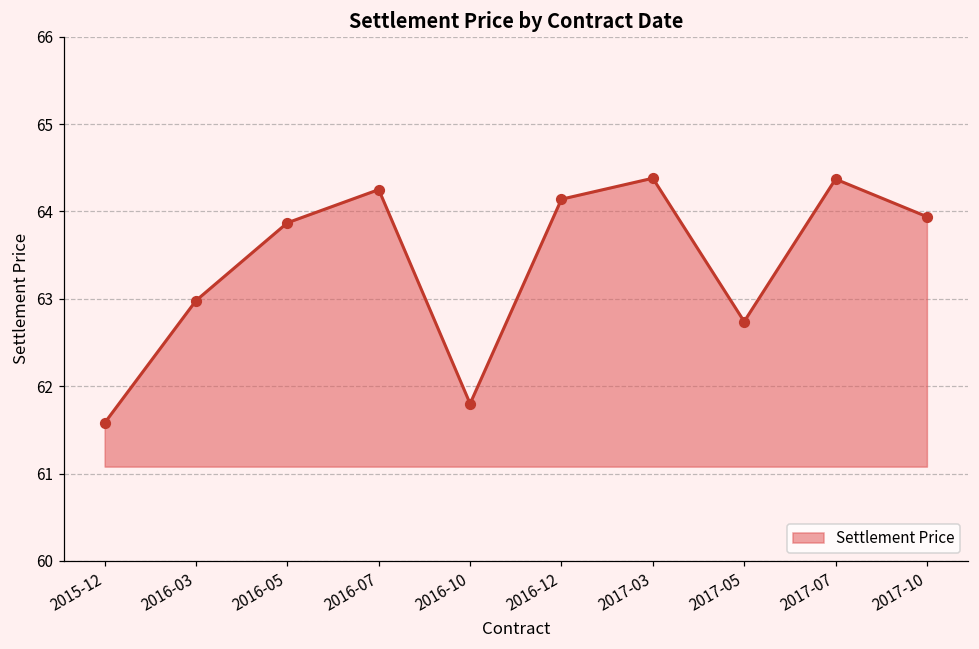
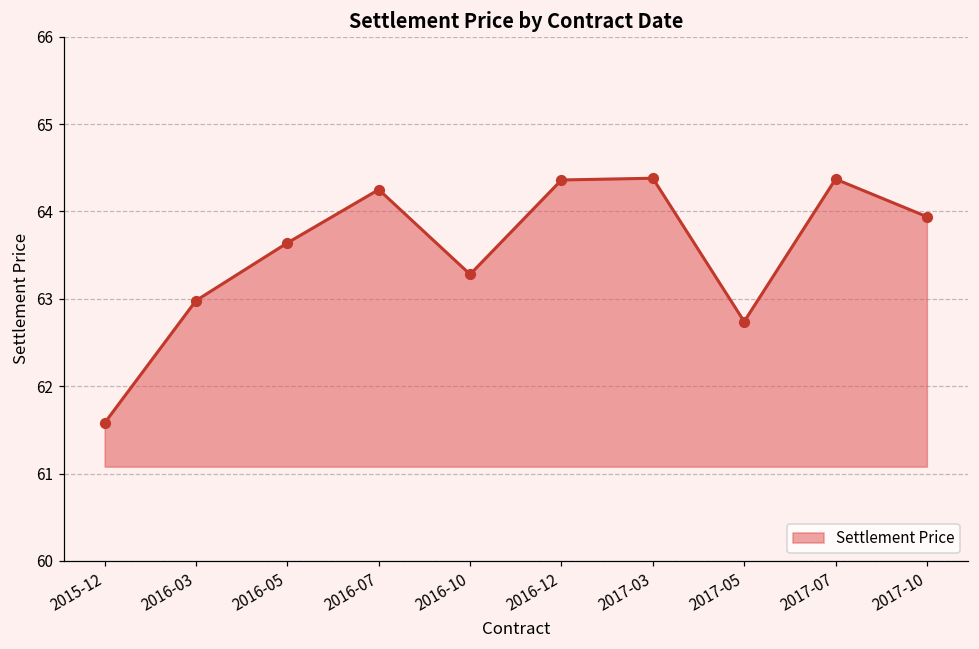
2016-05: 63.9 -> 63.6
2016-10: 61.8 -> 63.3
2016-12: 64.1 -> 64.4
